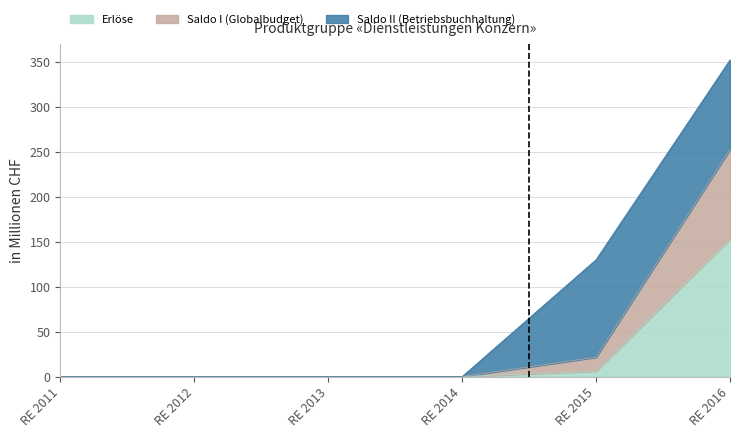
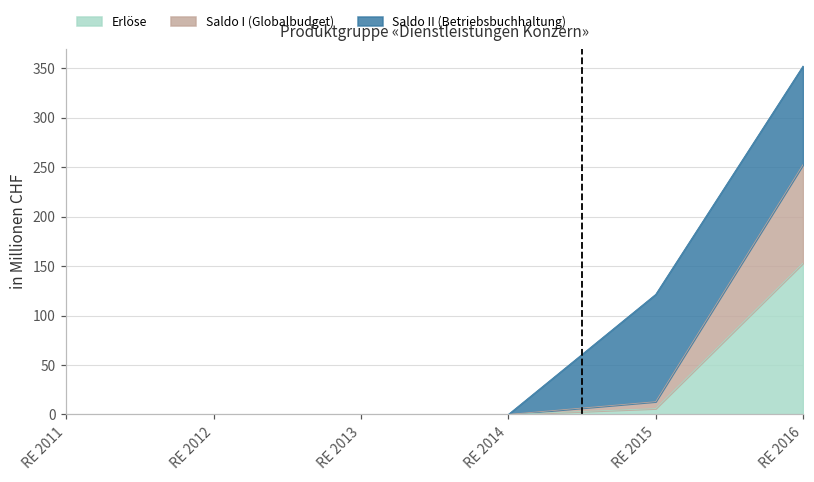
Saldo I (Globalbudget), RE 2015: 20 -> 10
